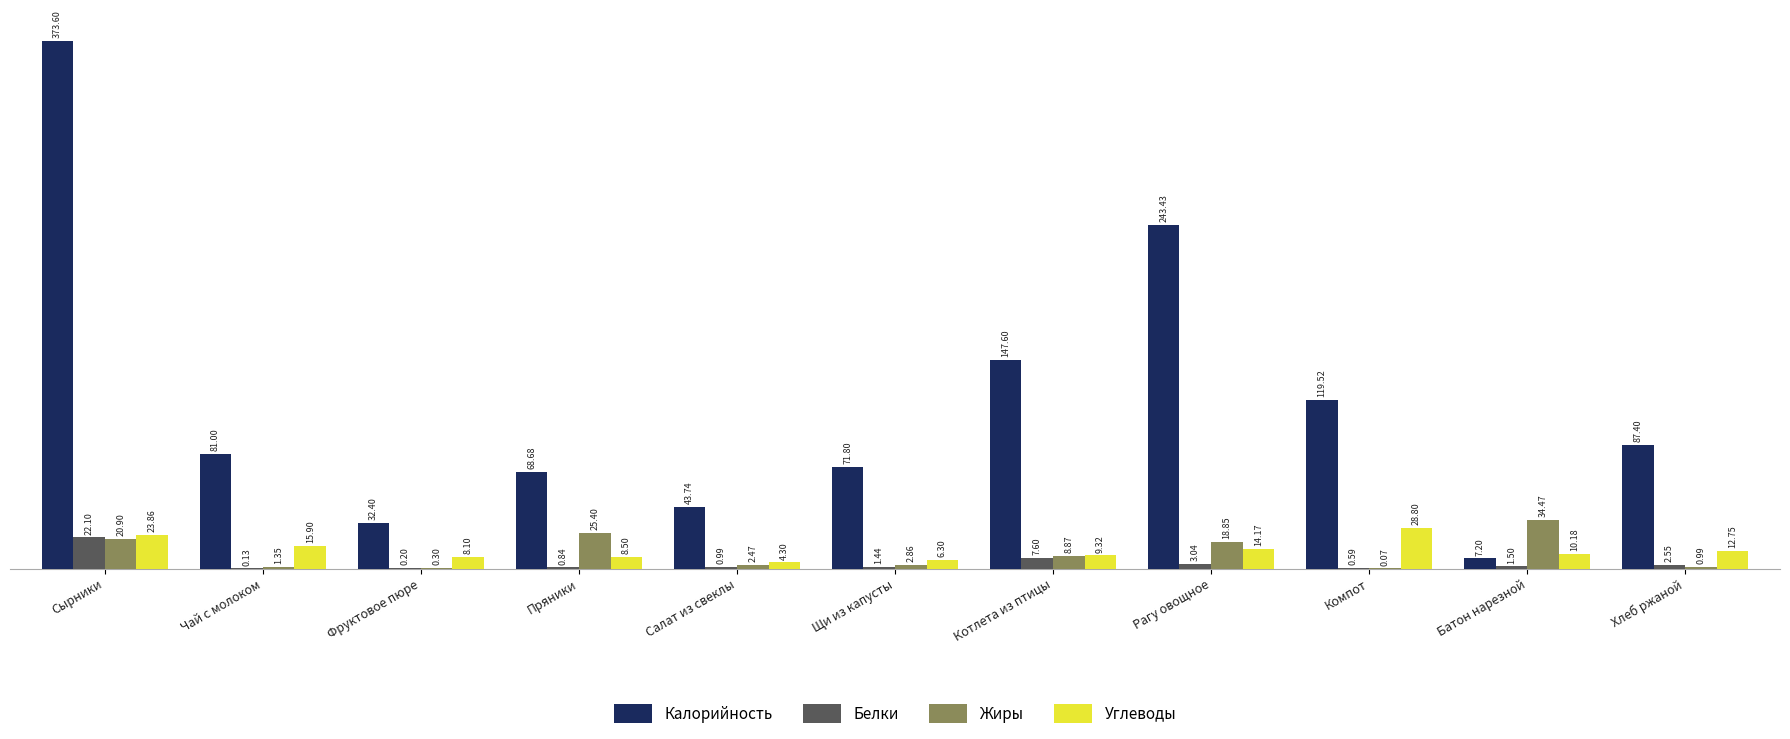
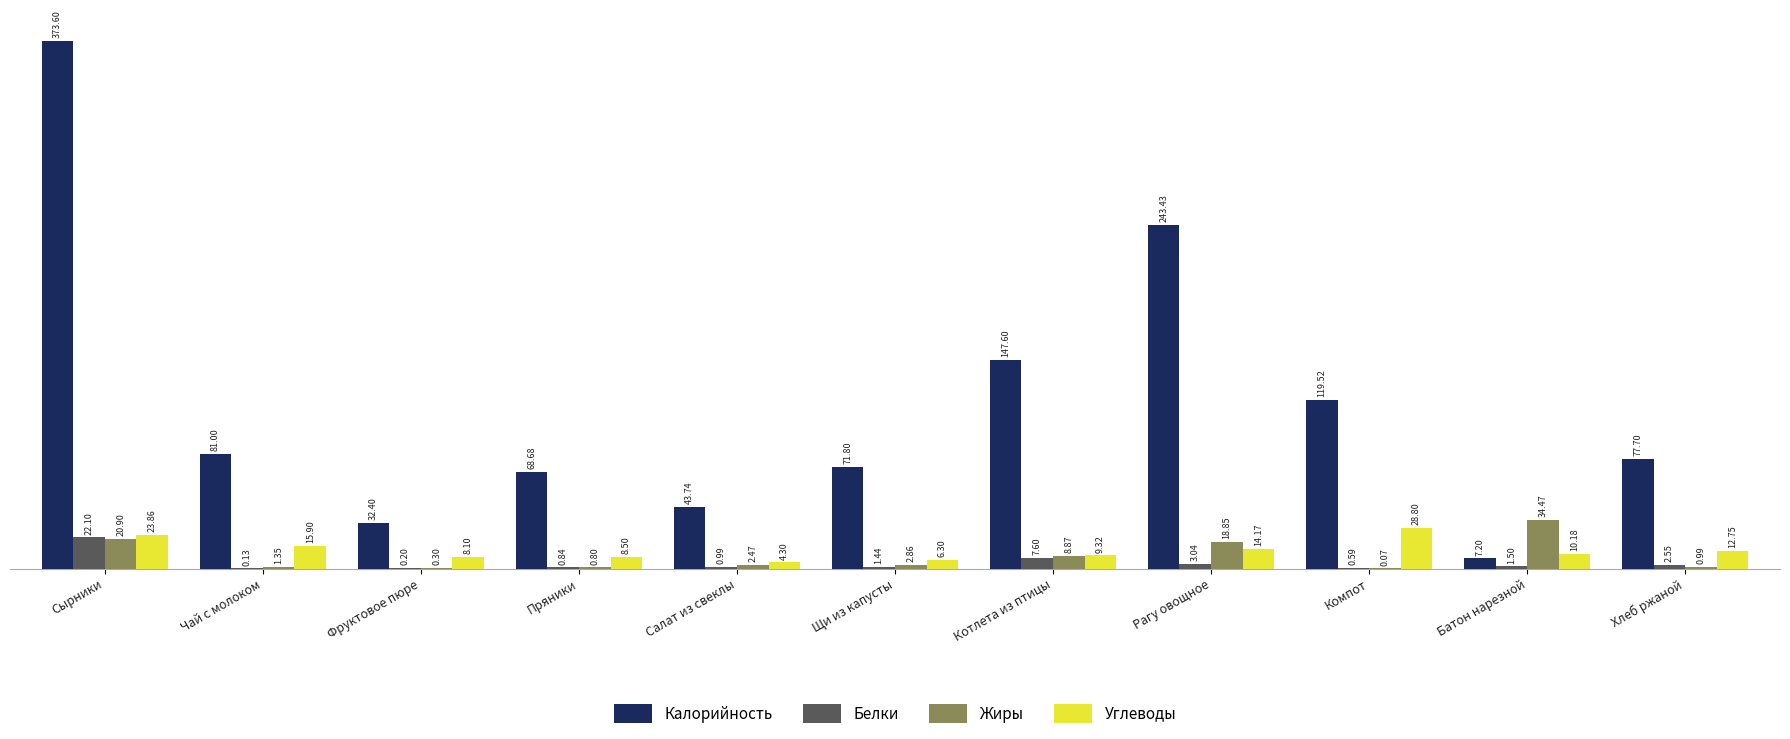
Жиры, Пряники: 25.40 -> 0.80
Калорийность, Хлеб ржаной: 87.40 -> 77.70
